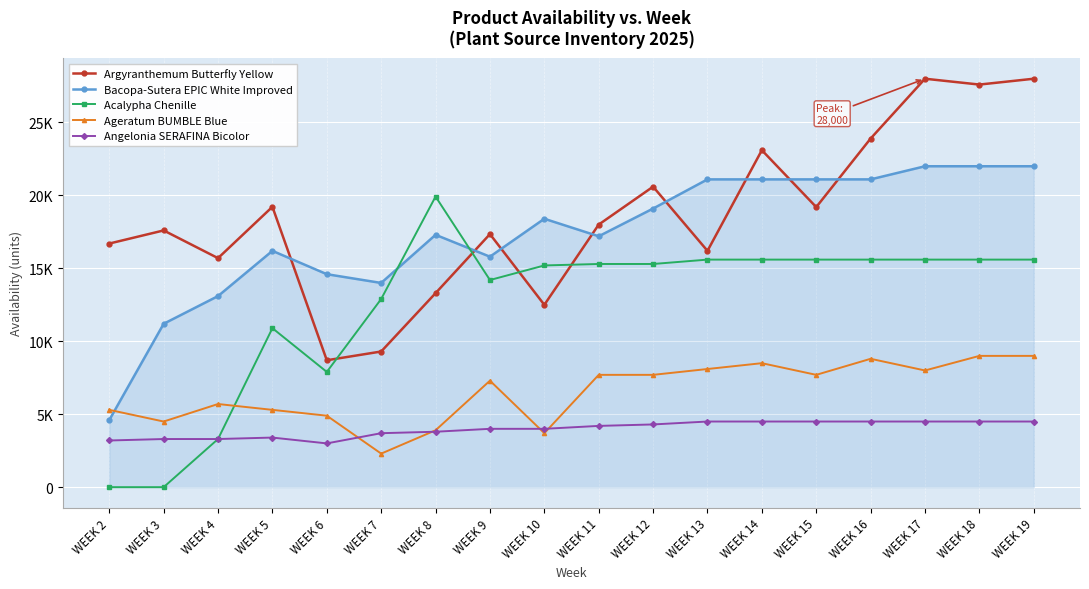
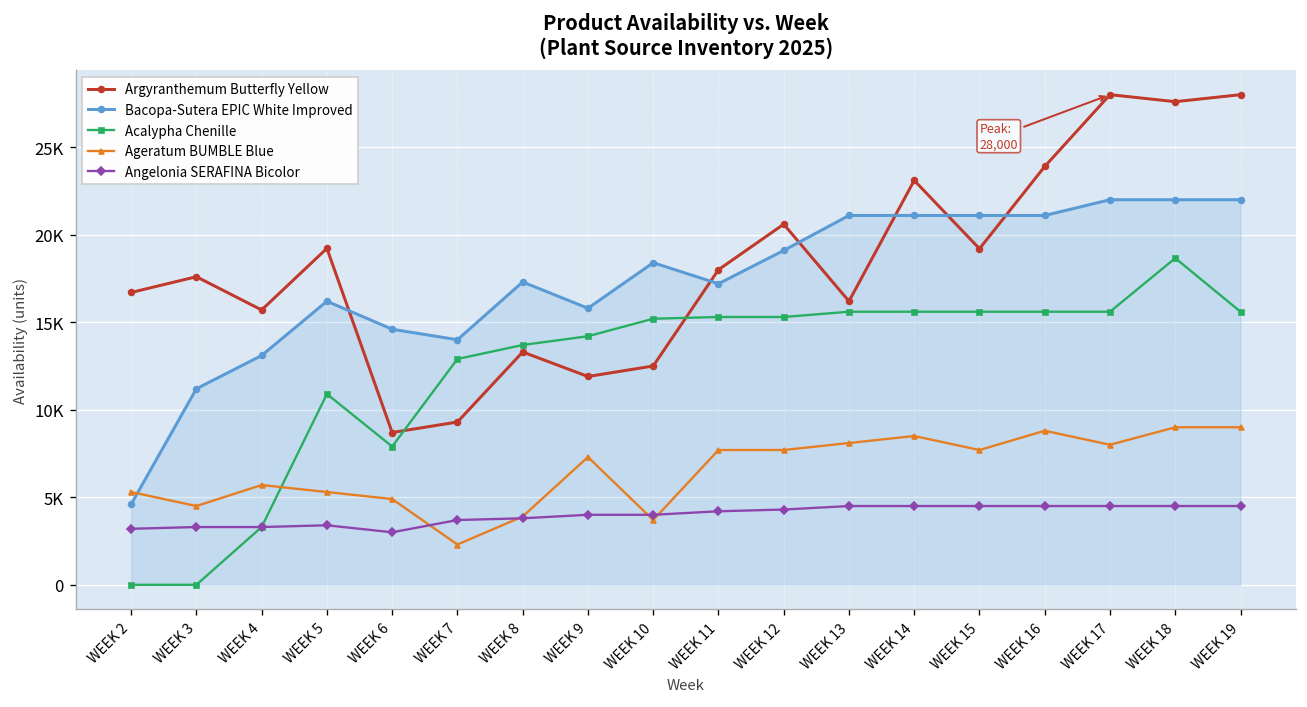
Acalypha Chenille, WEEK 8: 19900 -> 13700
Argyranthemum Butterfly Yellow, WEEK 9: 17300 -> 11900
Acalypha Chenille, WEEK 18: 15600 -> 18700
